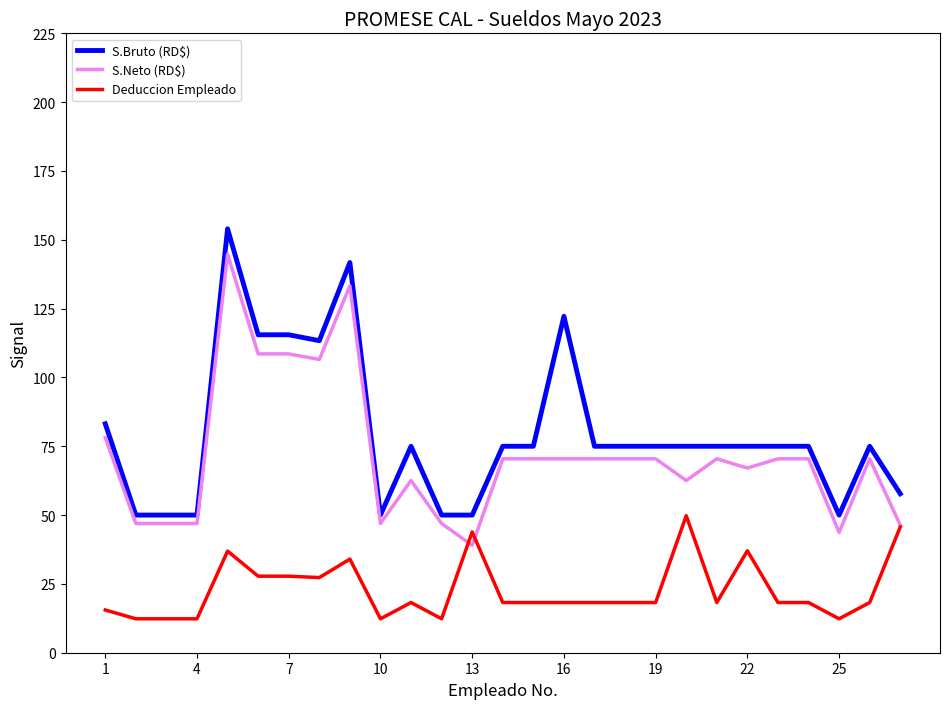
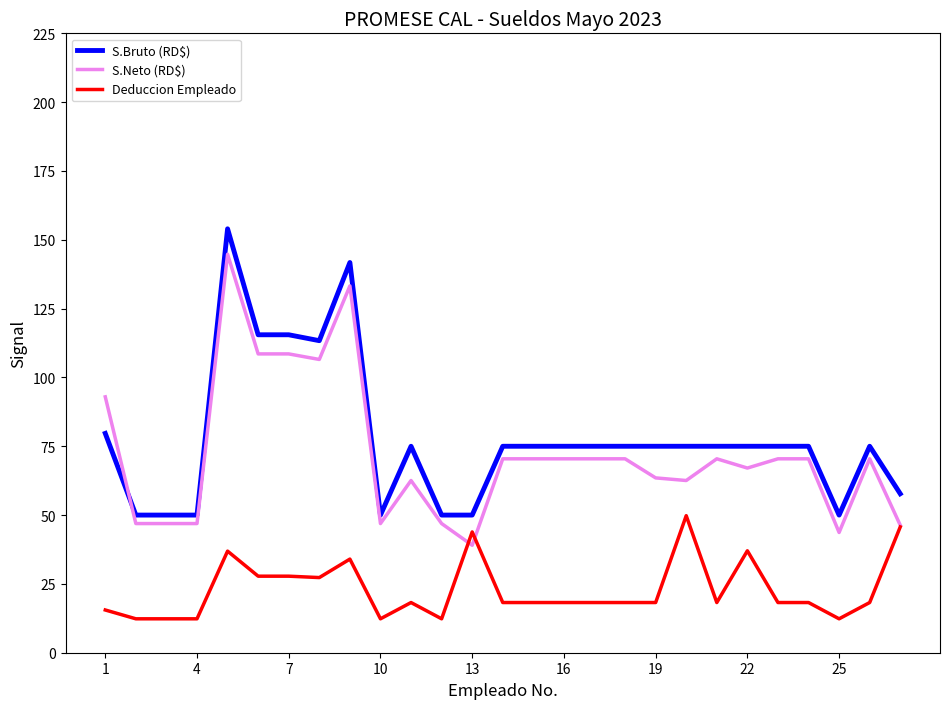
S.Bruto (RD$), 1: 83 -> 80
S.Neto (RD$), 1: 78 -> 93
S.Bruto (RD$), 16: 122 -> 75
S.Neto (RD$), 19: 70 -> 64
